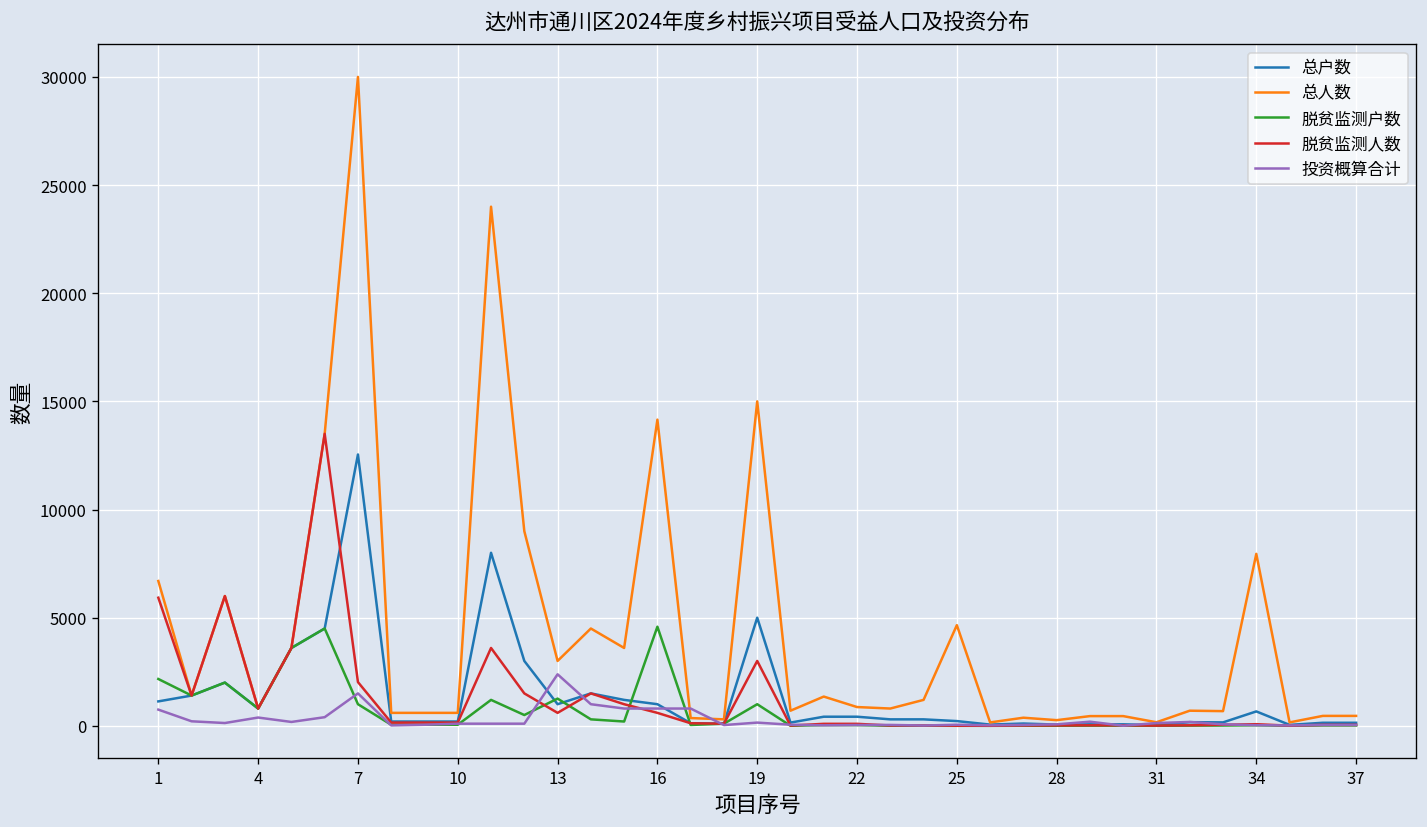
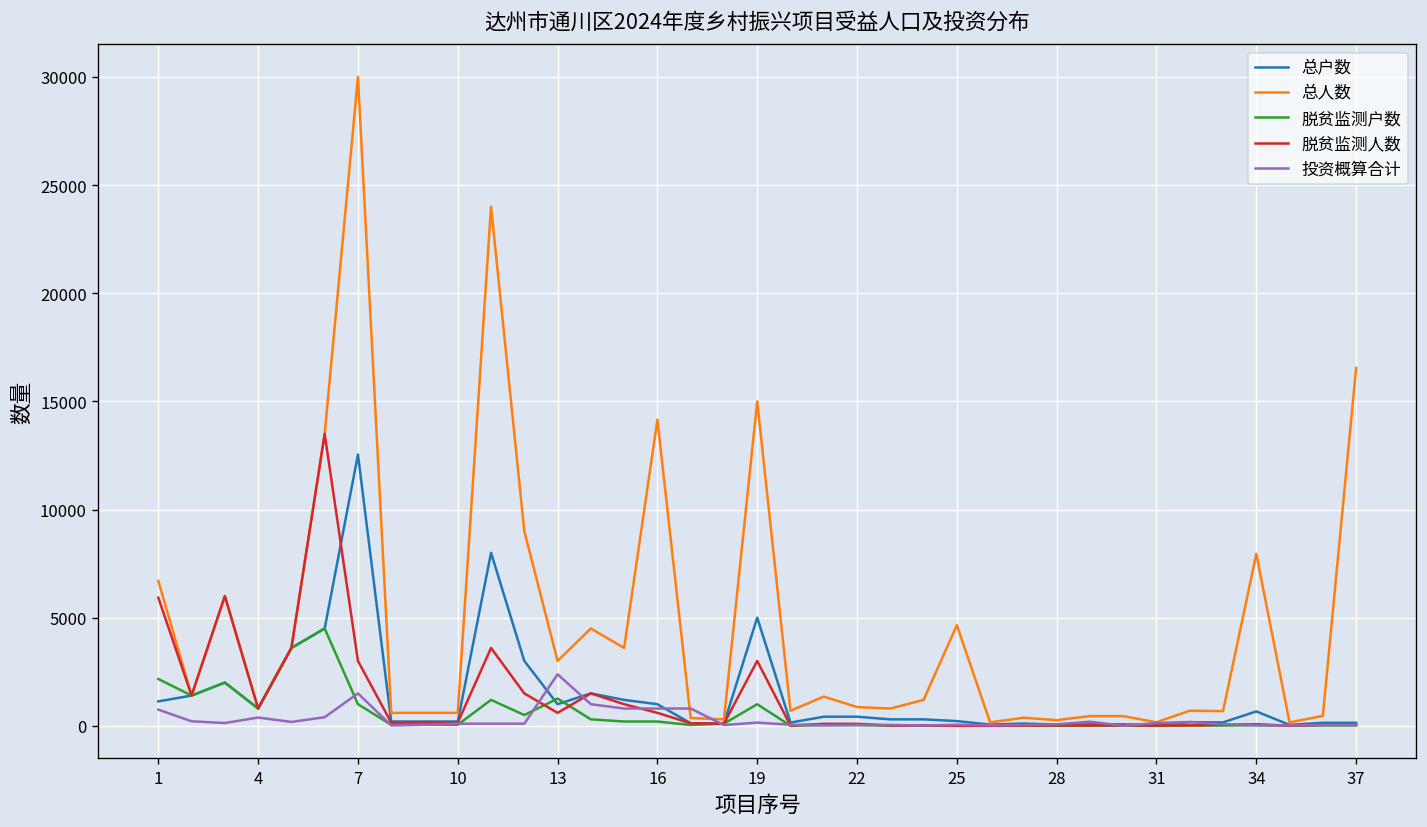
脱贫监测人数, 7: 2000 -> 3000
脱贫监测户数, 16: 4600 -> 200
总人数, 37: 500 -> 16500
